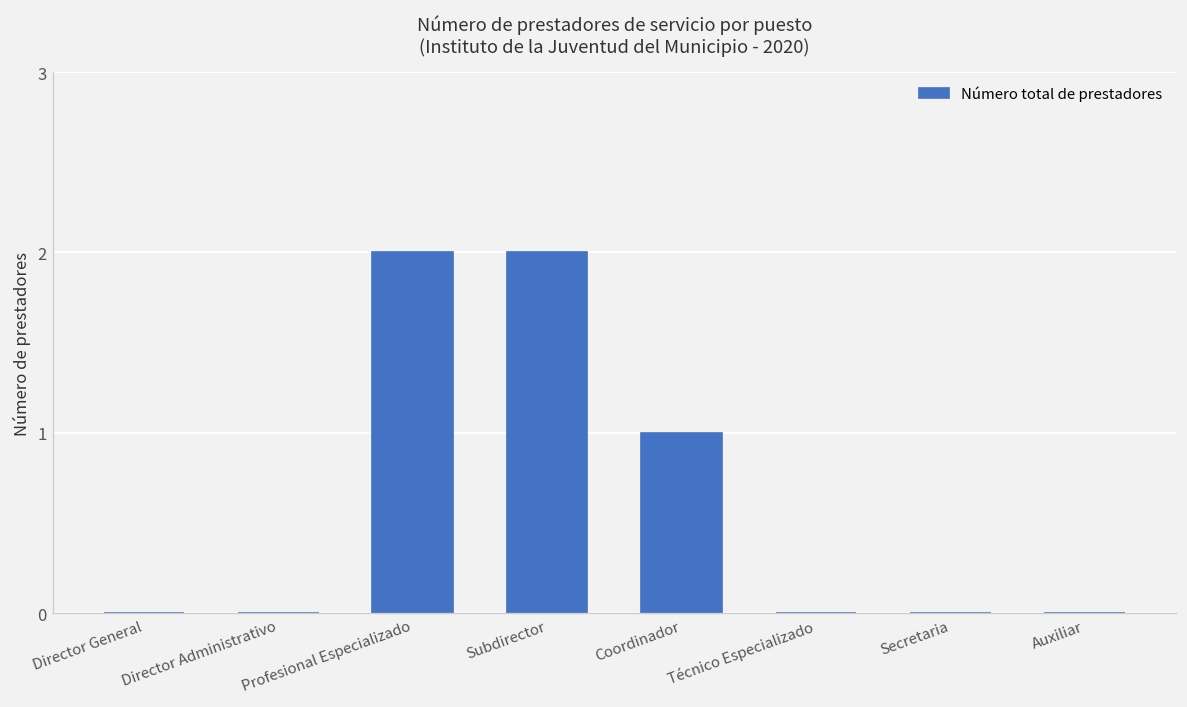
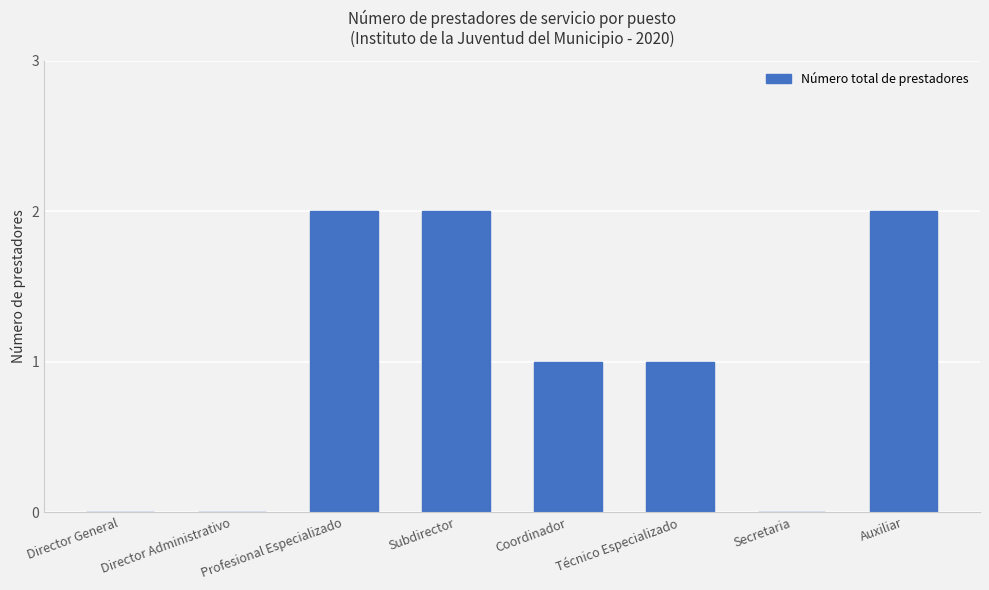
Técnico Especializado: 0 -> 1
Auxiliar: 0 -> 2
